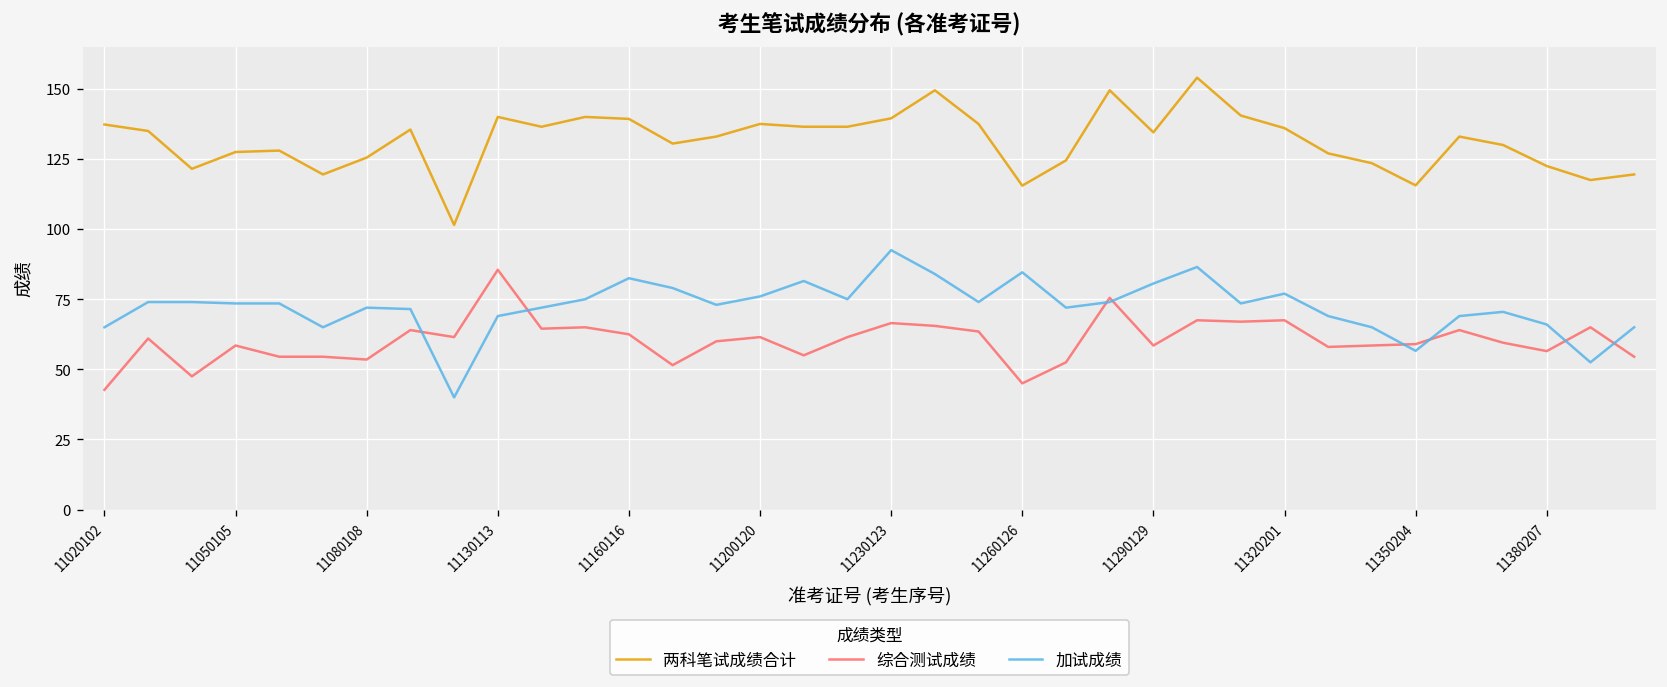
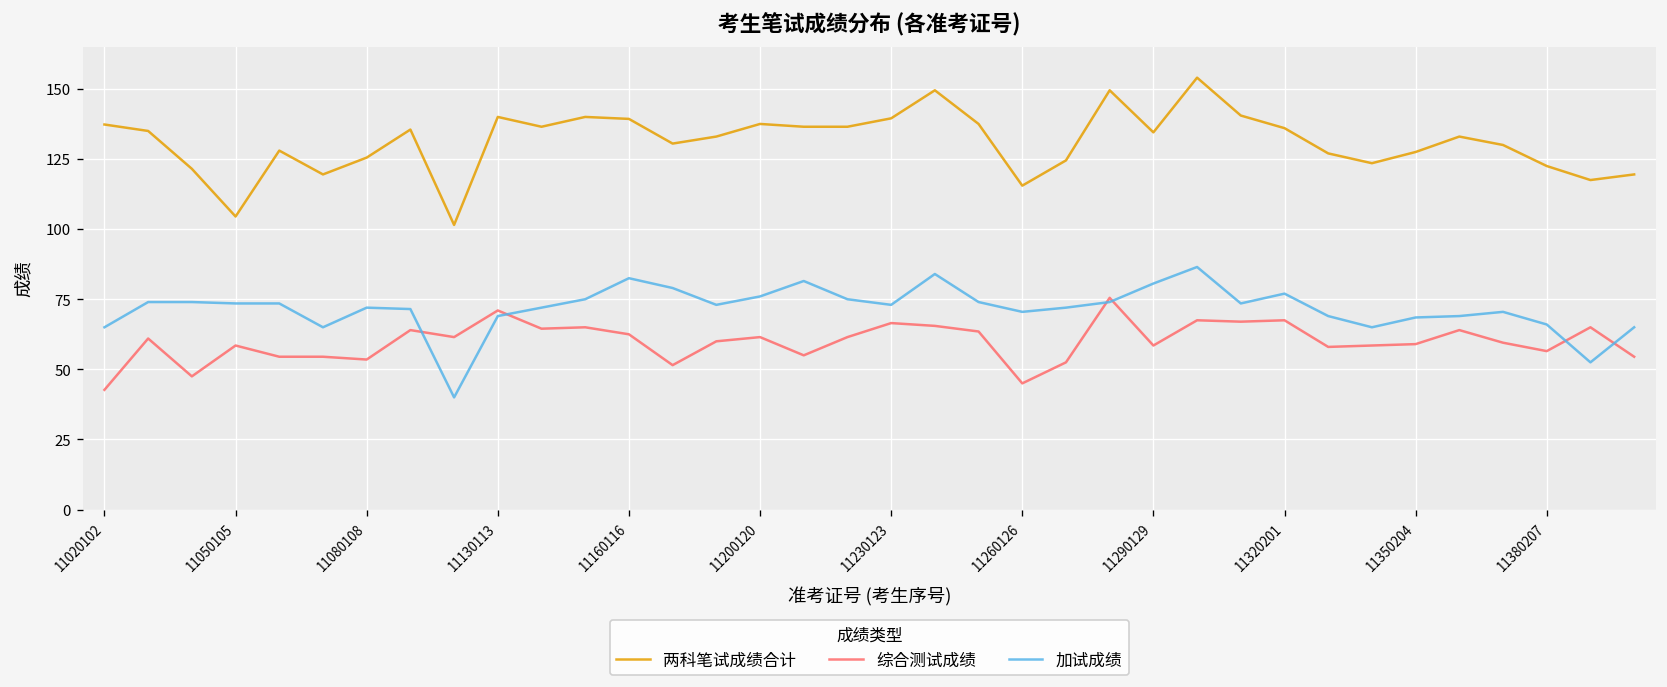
两科笔试成绩合计, 11050105: 128 -> 105
综合测试成绩, 11130113: 86 -> 71
加试成绩, 11230123: 93 -> 73
加试成绩, 11260126: 85 -> 71
两科笔试成绩合计, 11350204: 116 -> 128
加试成绩, 11350204: 57 -> 69
